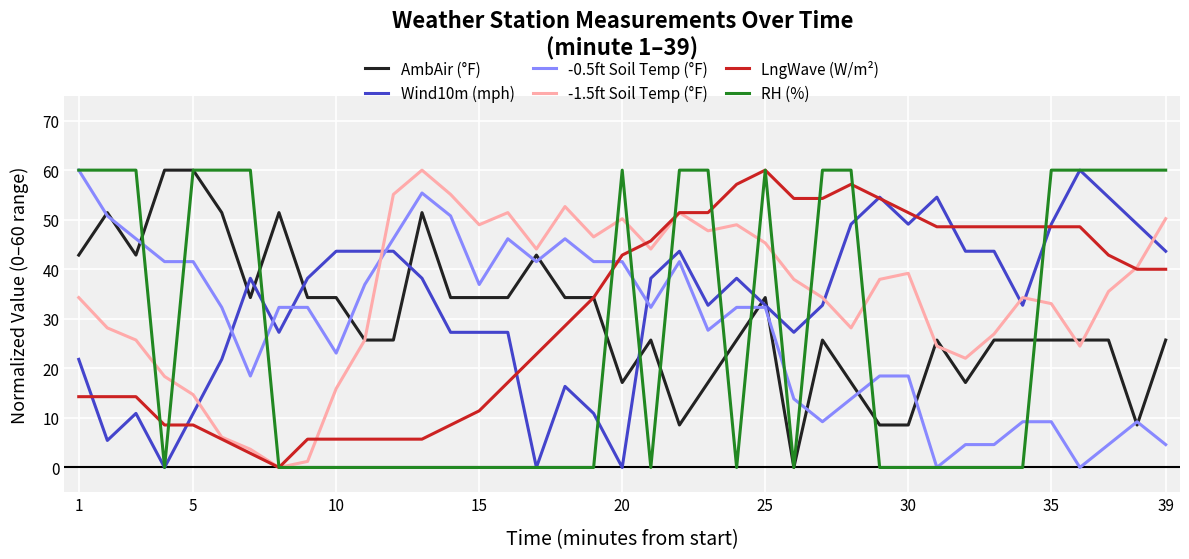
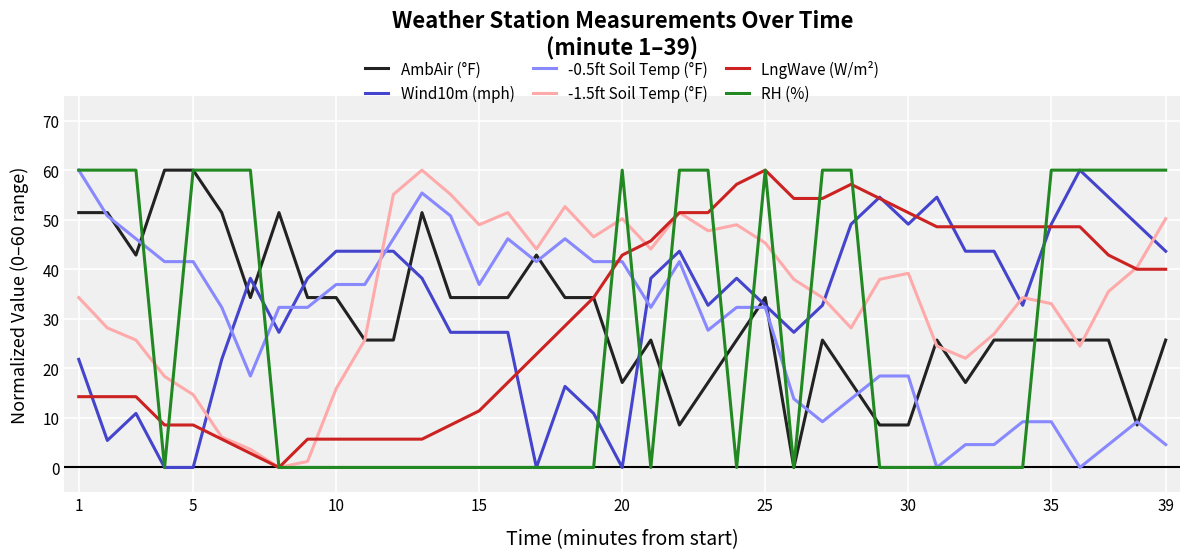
AmbAir (°F), 1: 43 -> 51
Wind10m (mph), 5: 11 -> 0
-0.5ft Soil Temp (°F), 10: 23 -> 37
